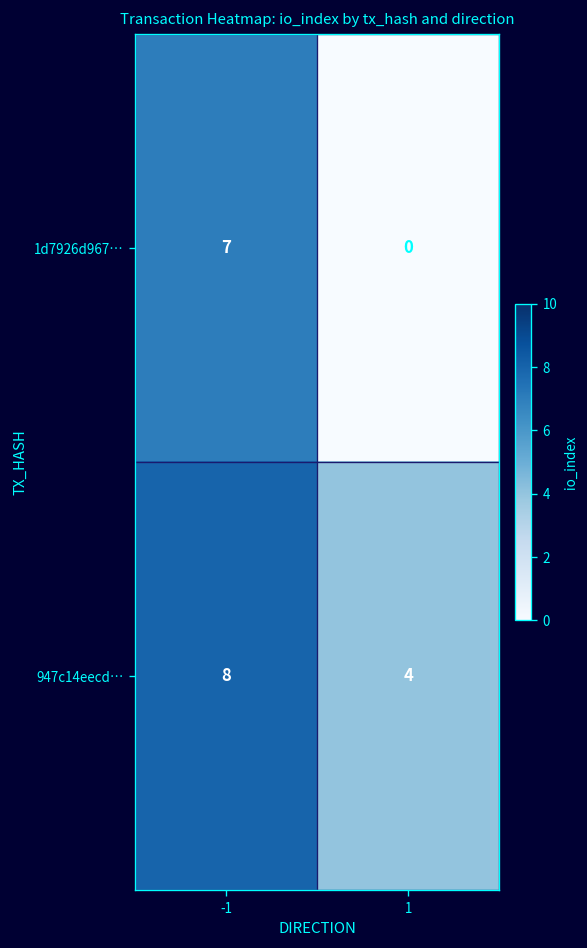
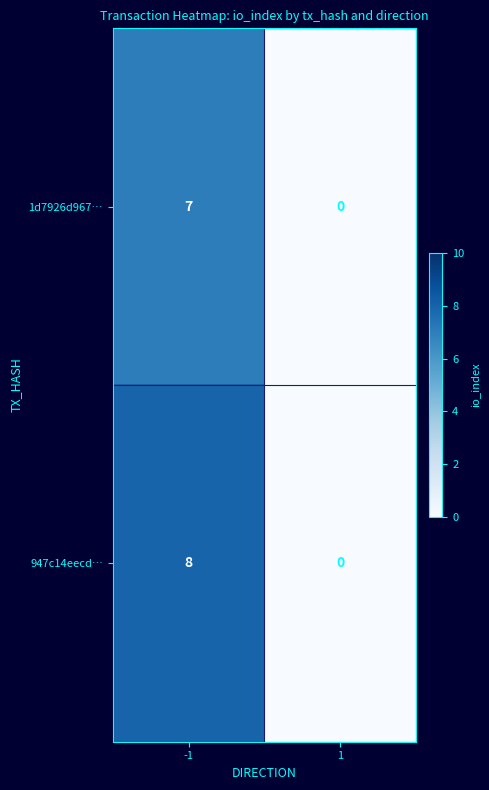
947c14eecd…, 1: 4 -> 0
